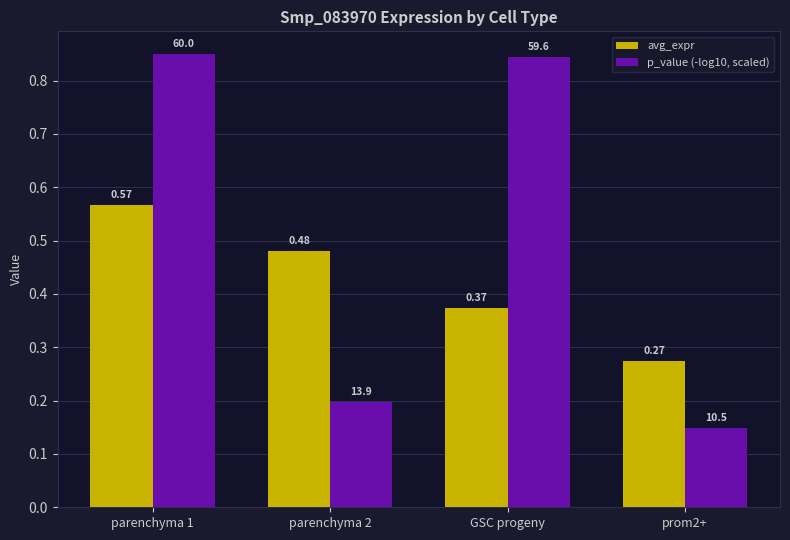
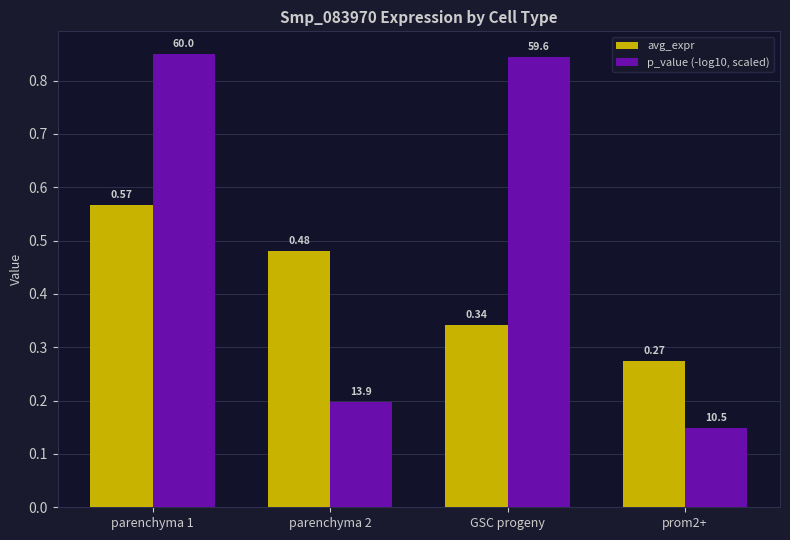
avg_expr, GSC progeny: 0.37 -> 0.34
